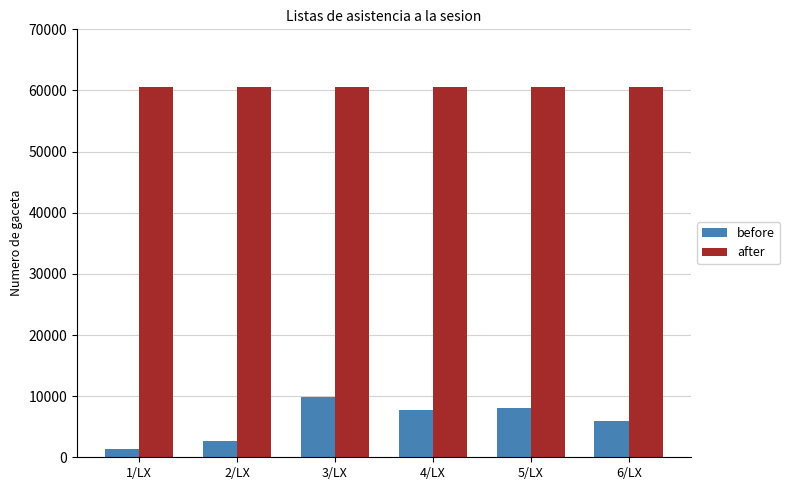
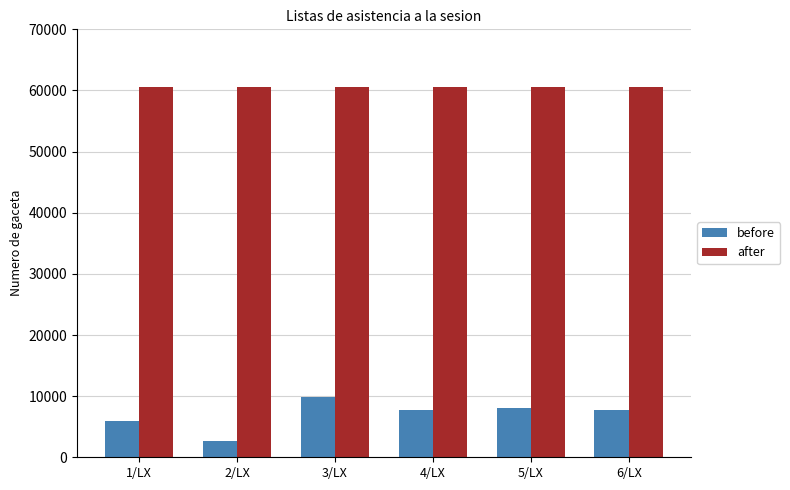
before, 1/LX: 1000 -> 6000
before, 6/LX: 6000 -> 8000
